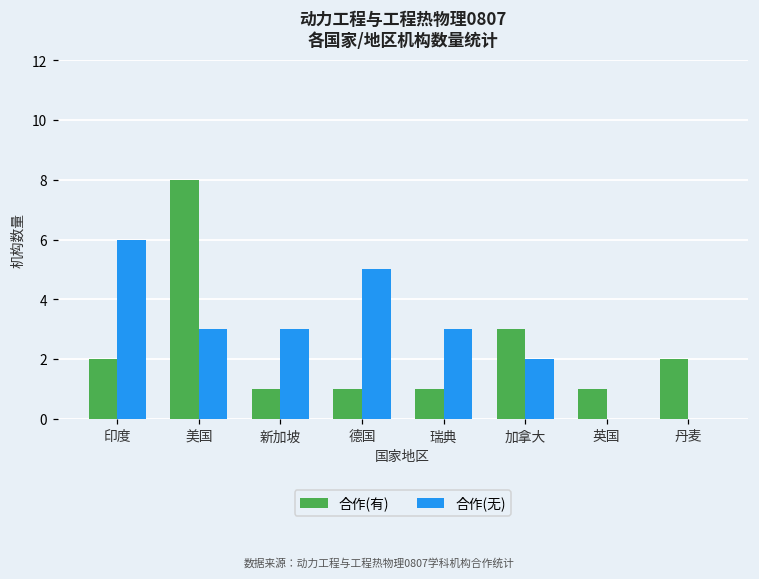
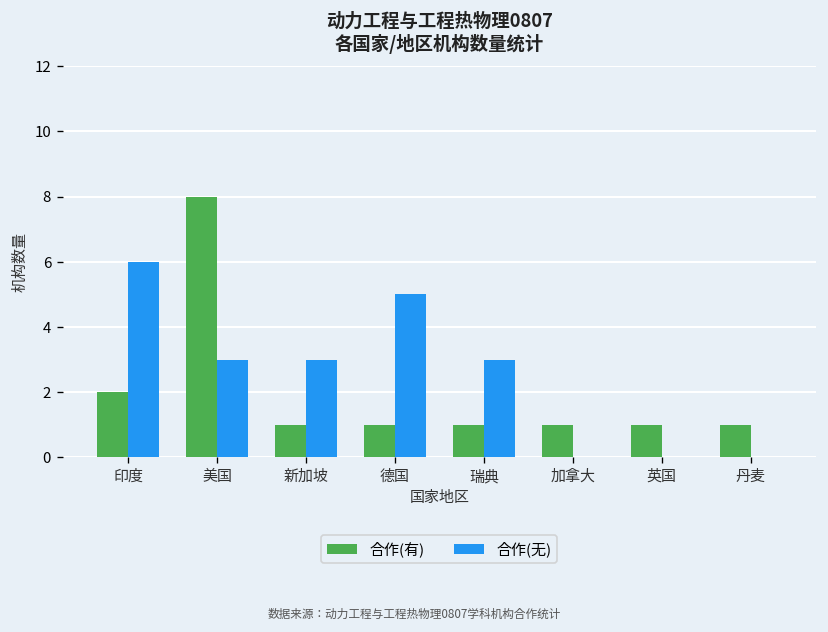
合作(有), 加拿大: 3 -> 1
合作(无), 加拿大: 2 -> 0
合作(有), 丹麦: 2 -> 1
